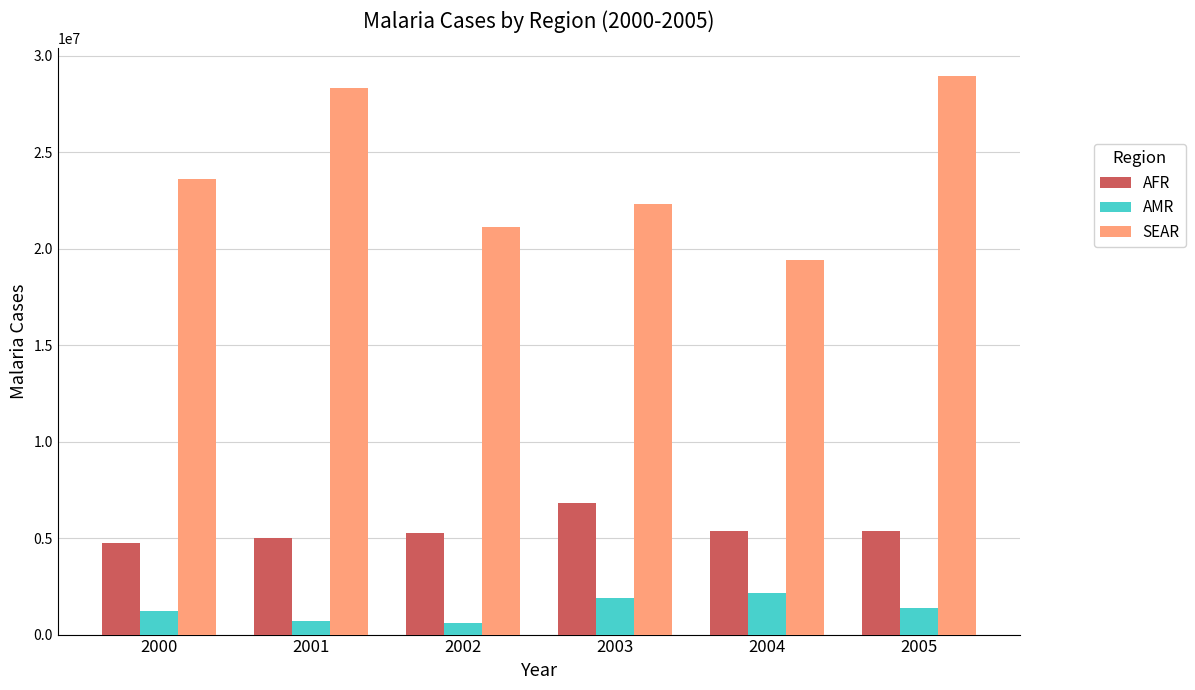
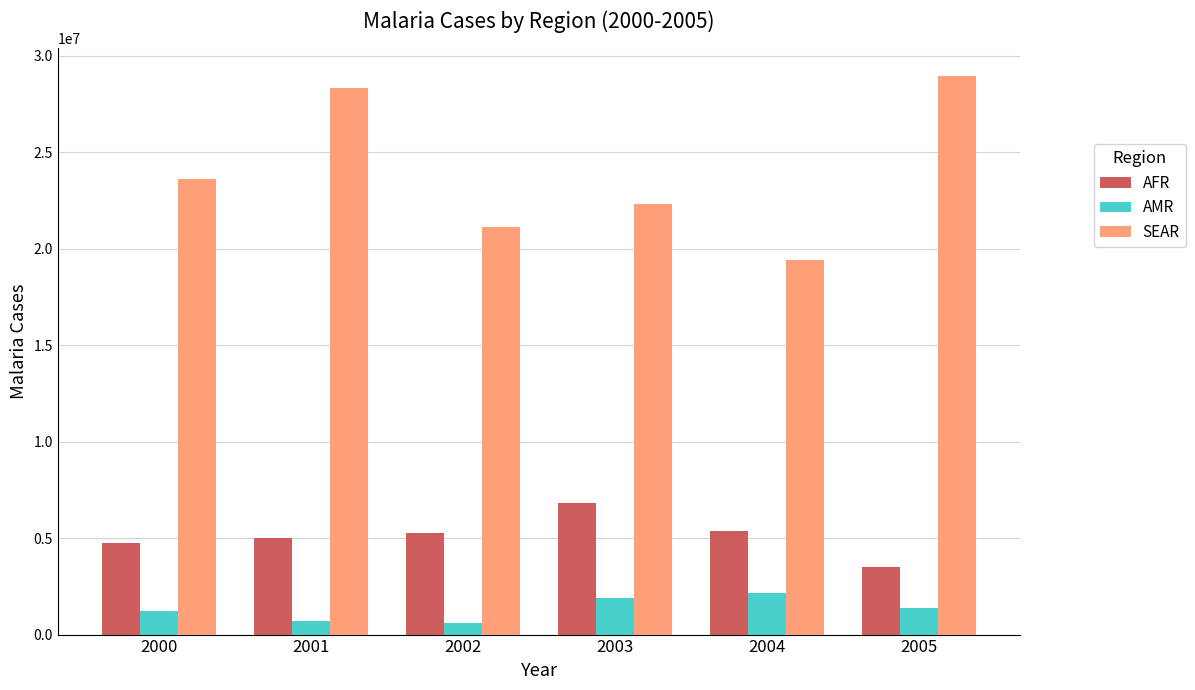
AFR, 2005: 5400000 -> 3500000
